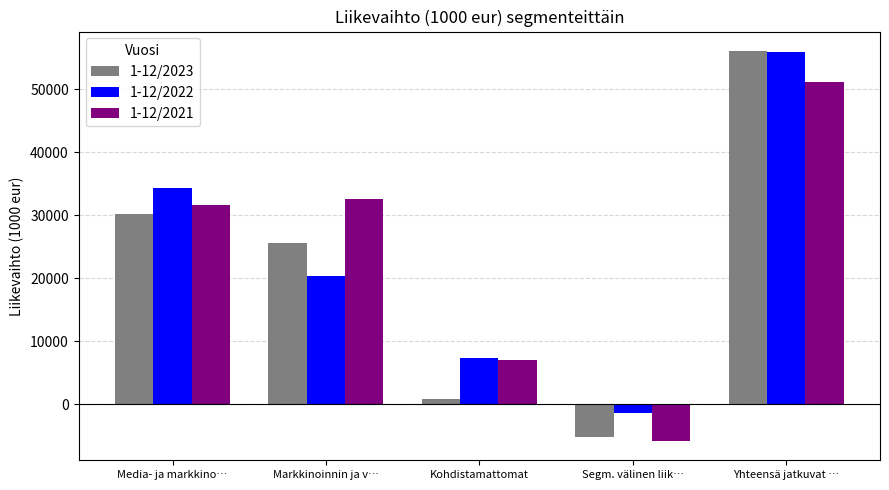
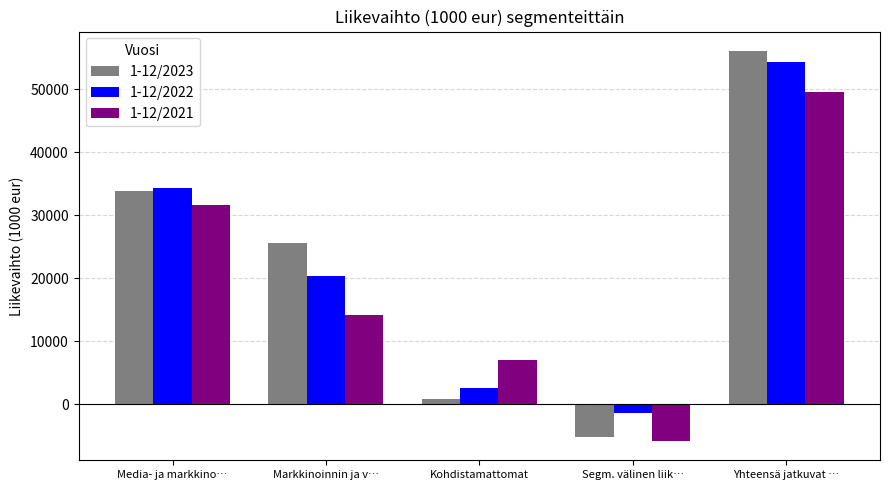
1-12/2023, Media- ja markkino…: 30000 -> 34000
1-12/2021, Markkinoinnin ja v…: 33000 -> 14000
1-12/2022, Kohdistamattomat: 7000 -> 3000
1-12/2022, Yhteensä jatkuvat …: 56000 -> 54000
1-12/2021, Yhteensä jatkuvat …: 51000 -> 50000
